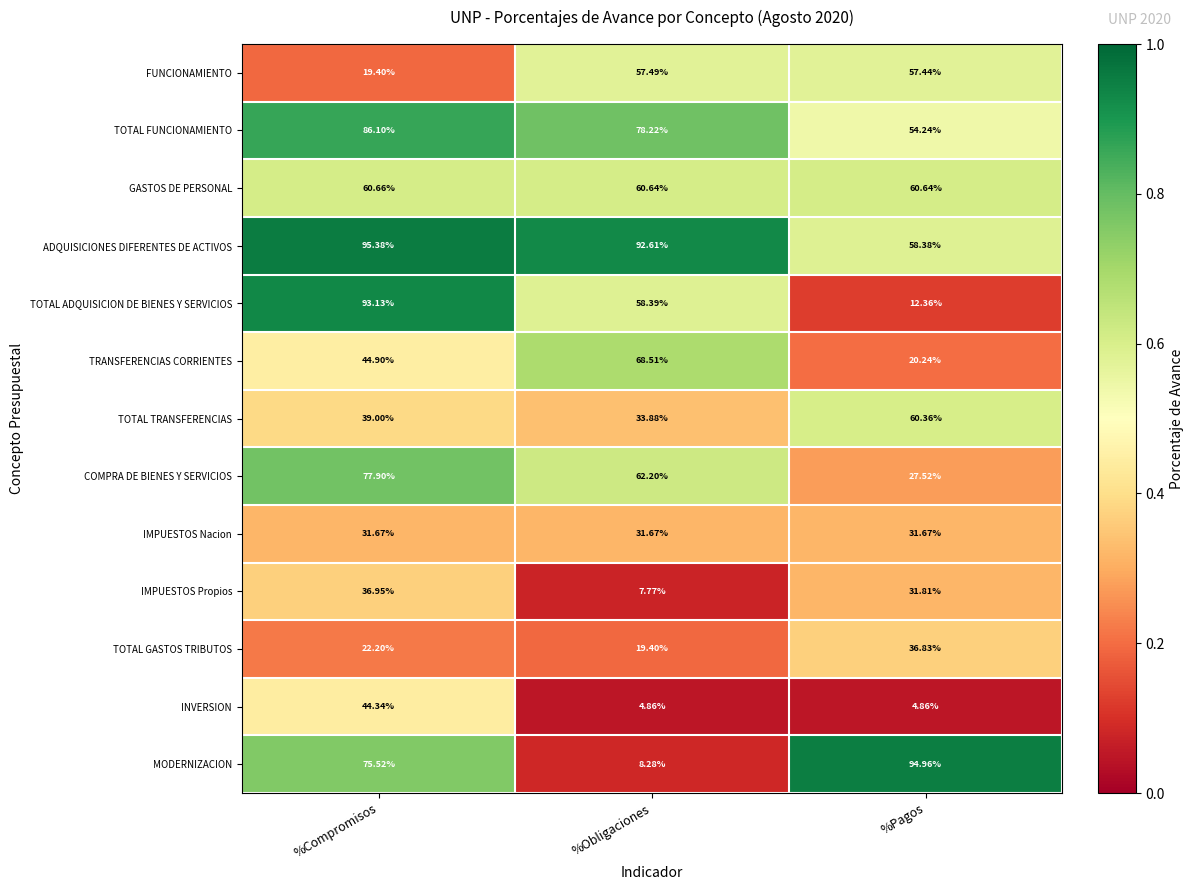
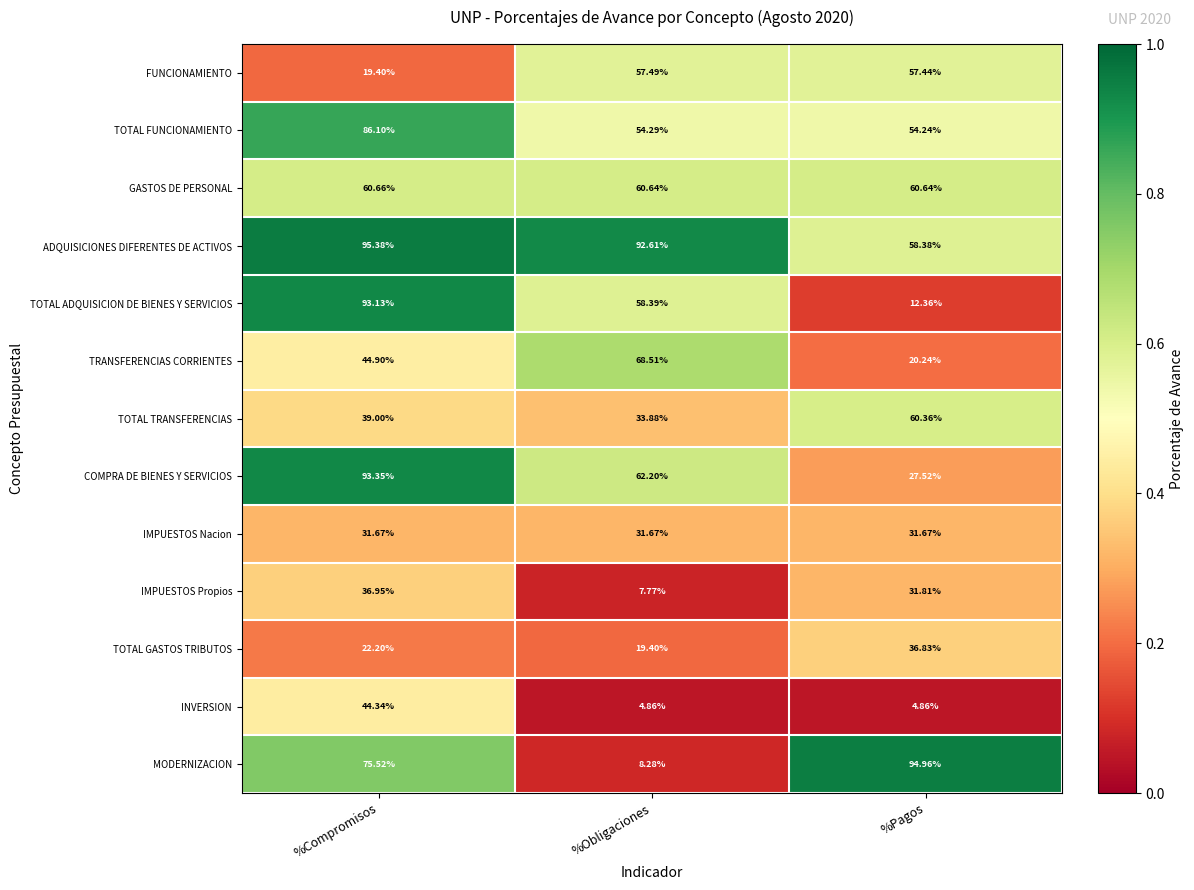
TOTAL FUNCIONAMIENTO, %Obligaciones: 78.22% -> 54.29%
COMPRA DE BIENES Y SERVICIOS, %Compromisos: 77.90% -> 93.35%
